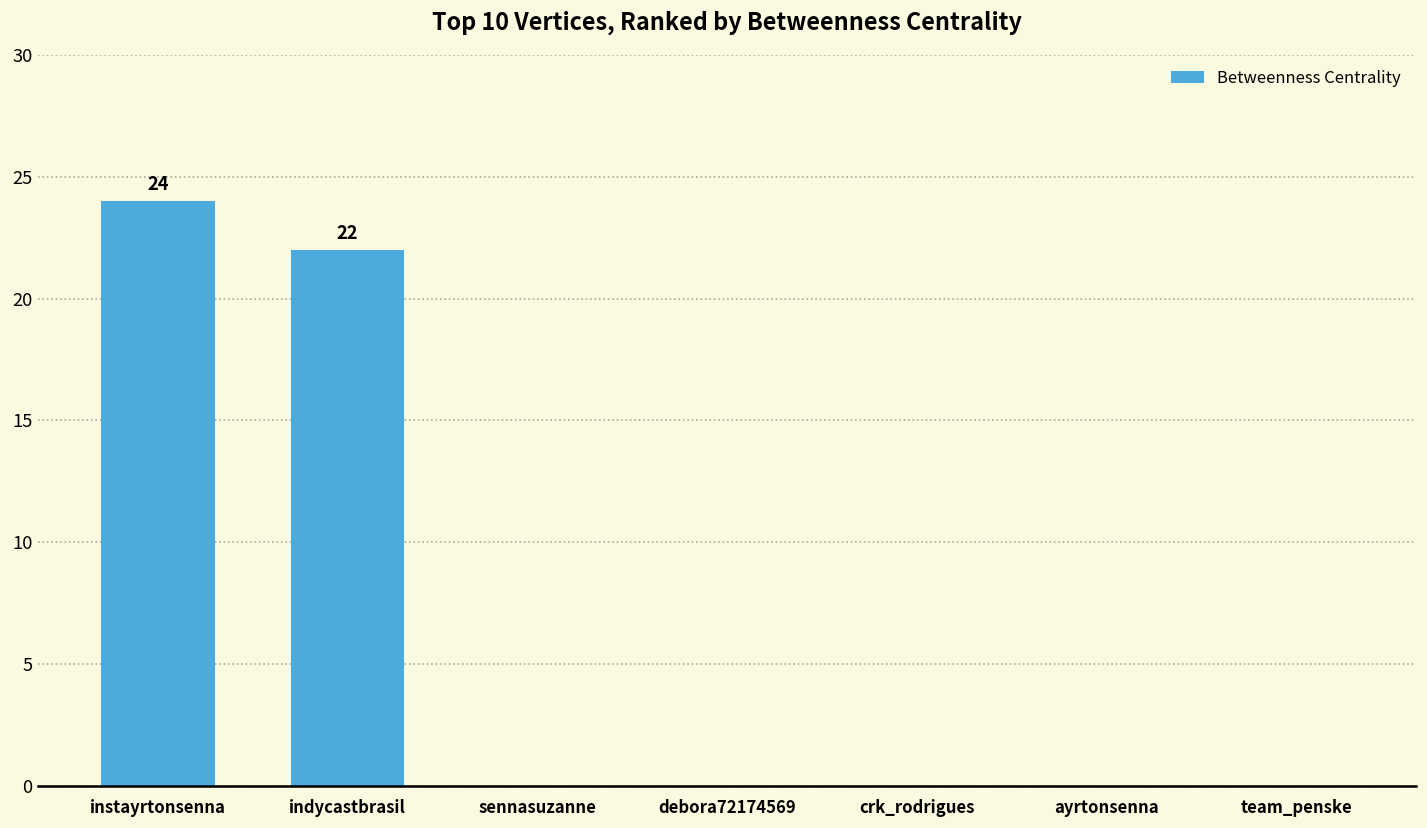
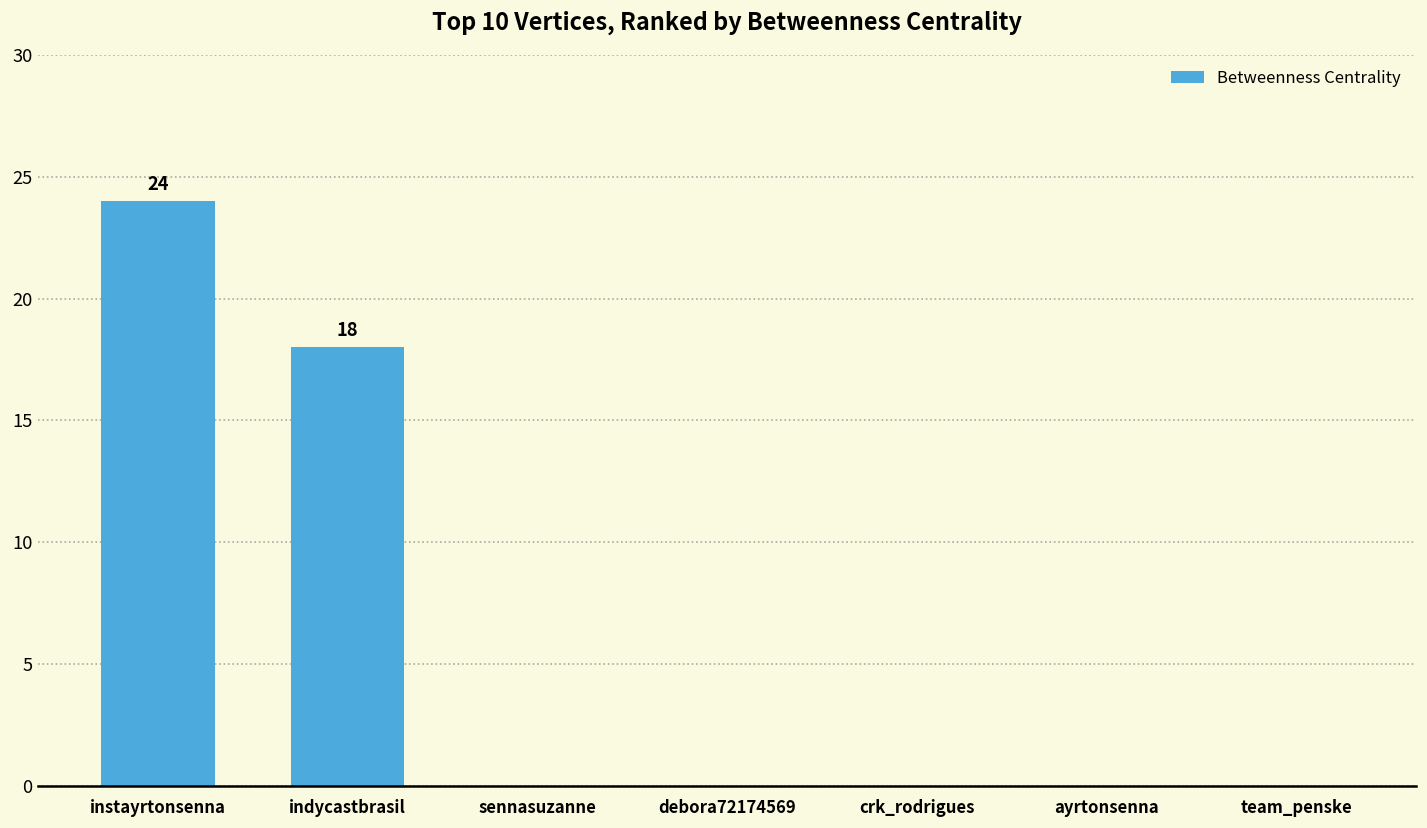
indycastbrasil: 22 -> 18
